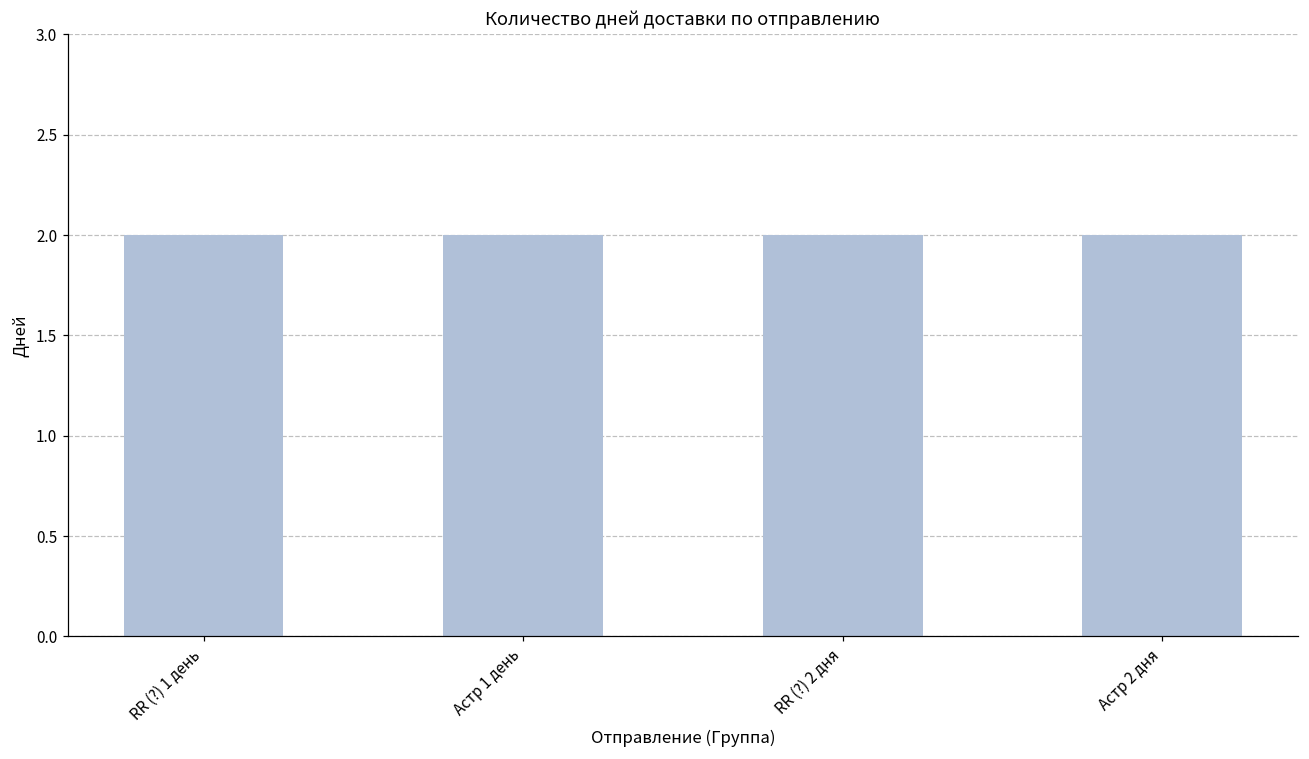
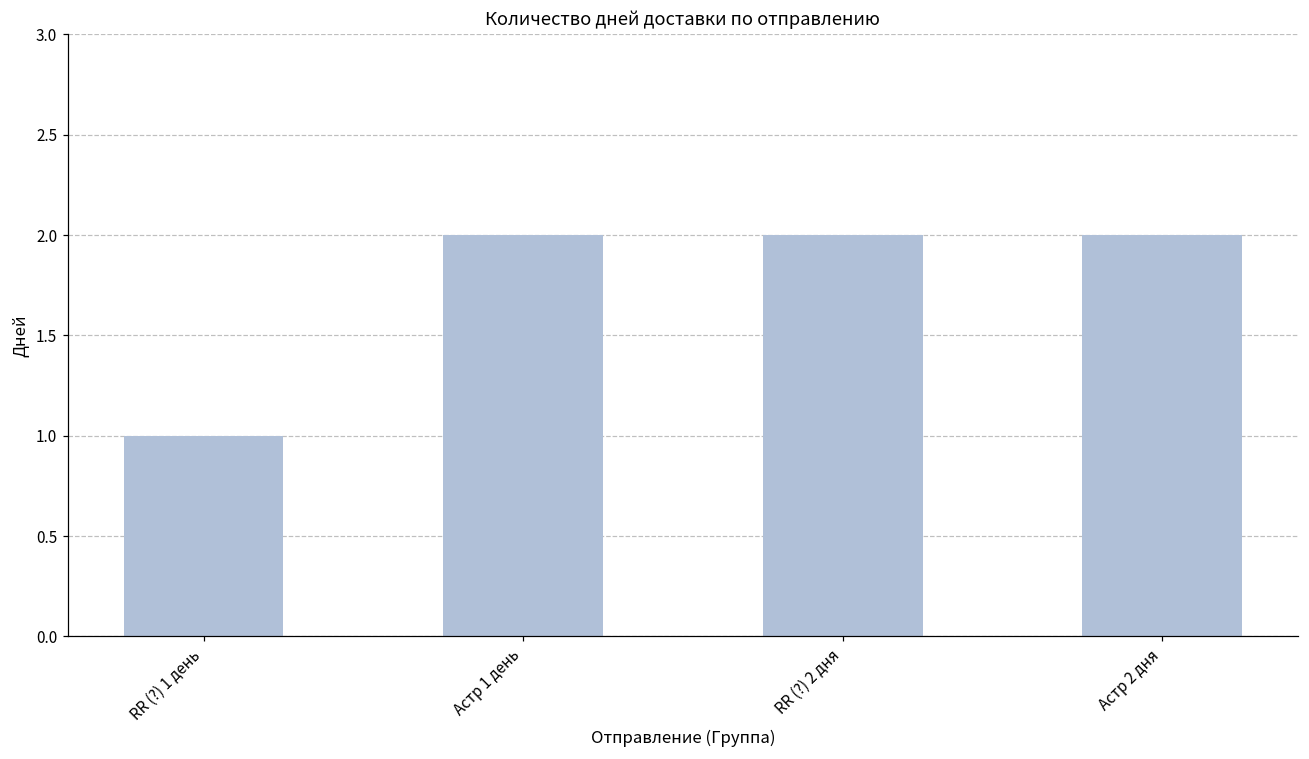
RR (?) 1 день: 2 -> 1
